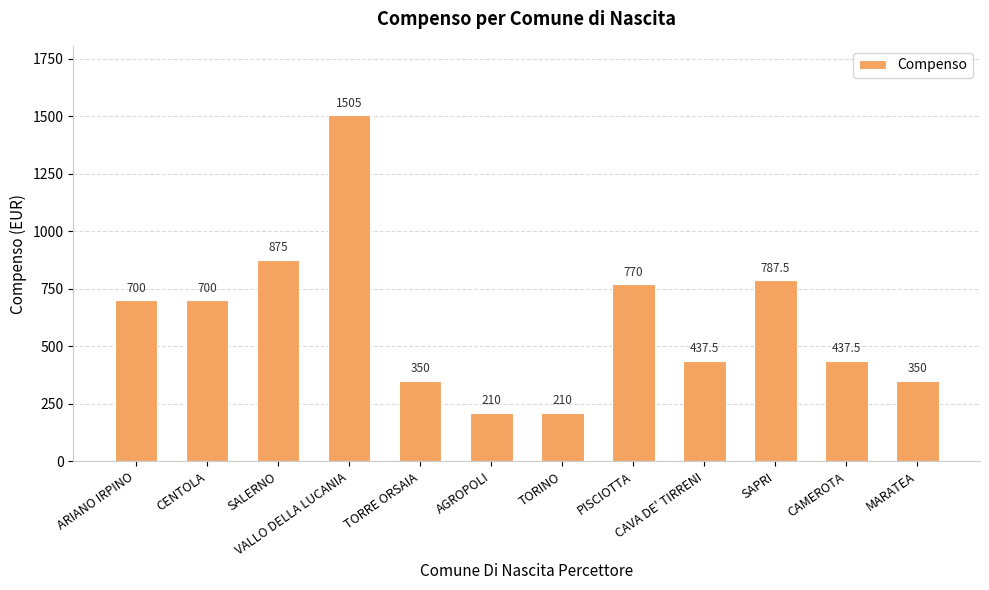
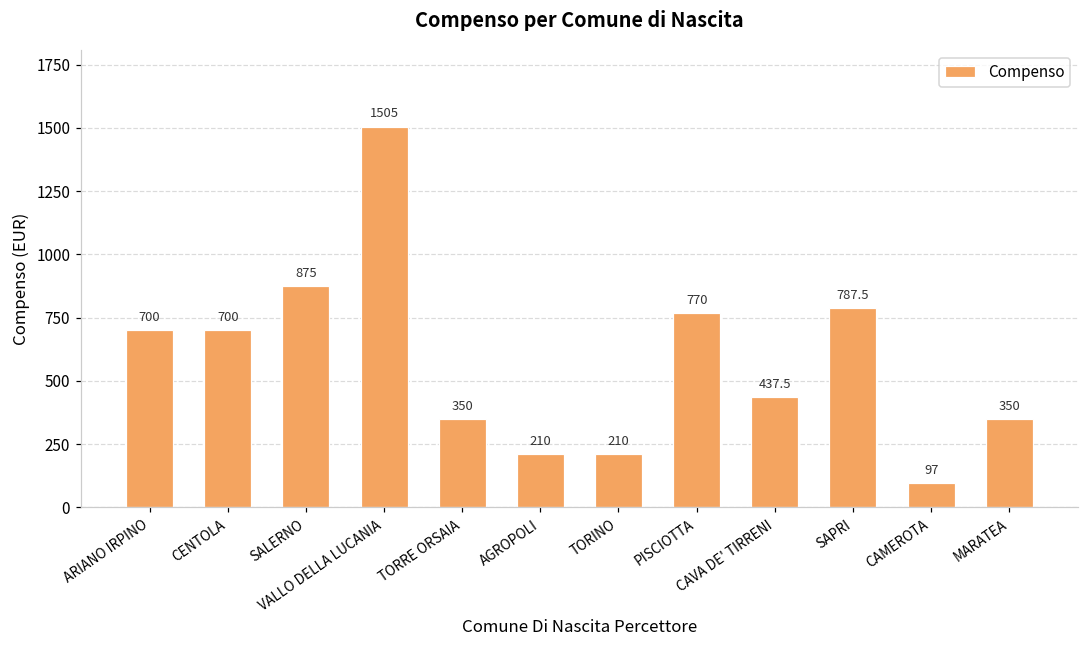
CAMEROTA: 437.5 -> 97
